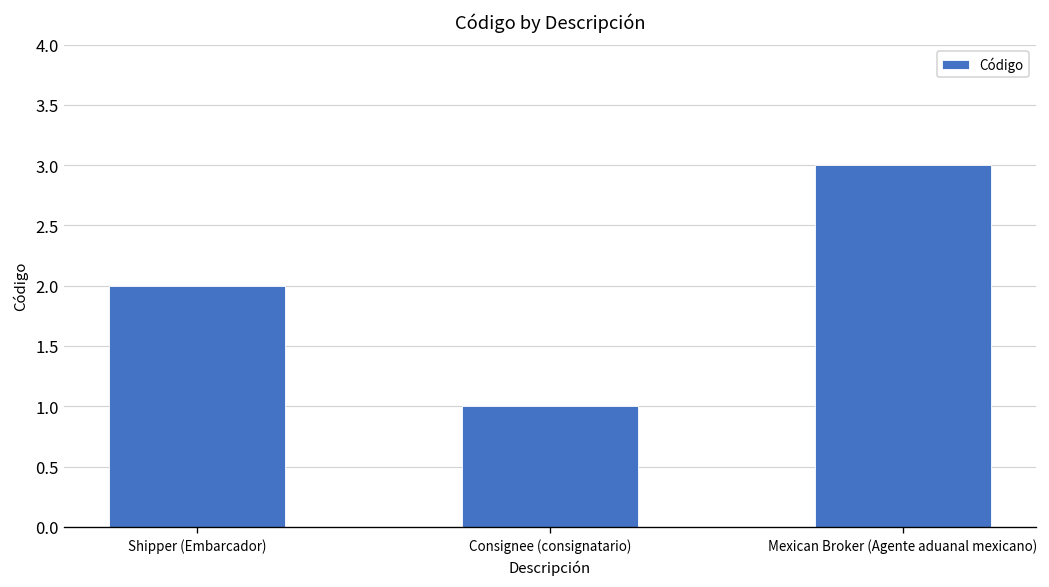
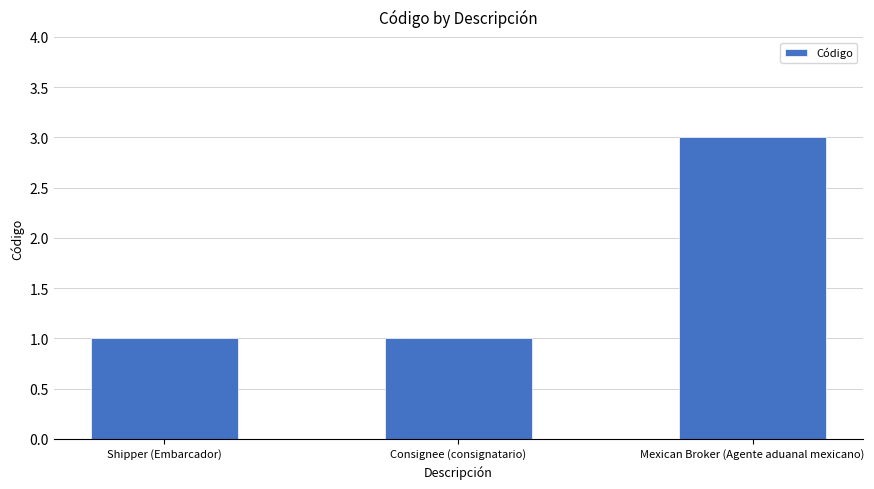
Shipper (Embarcador): 2 -> 1
